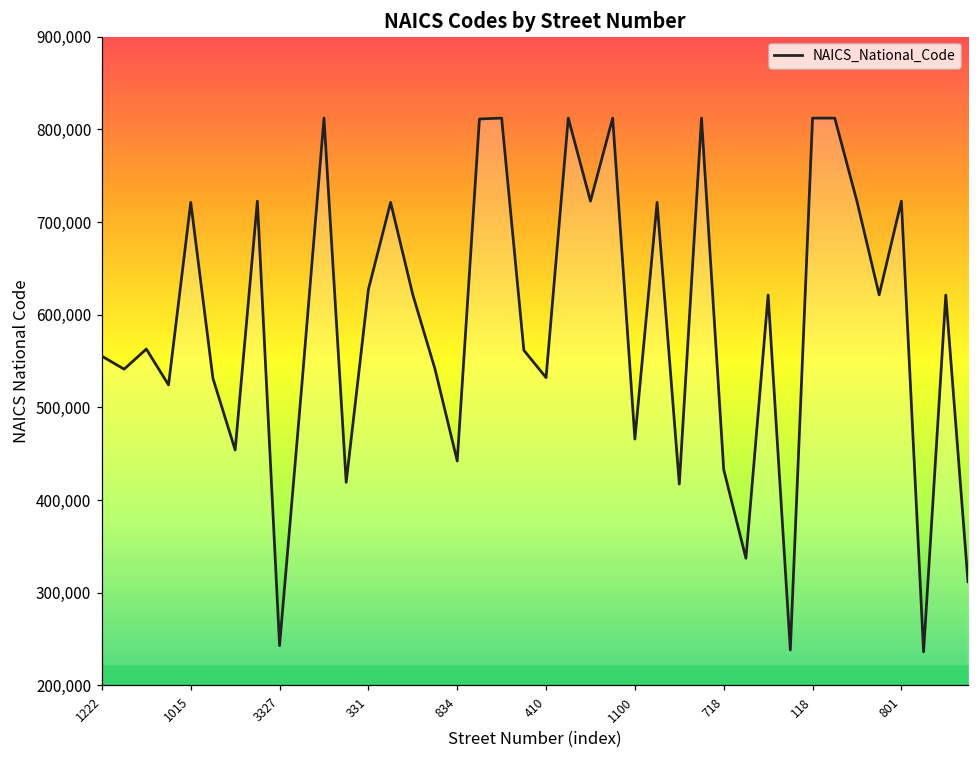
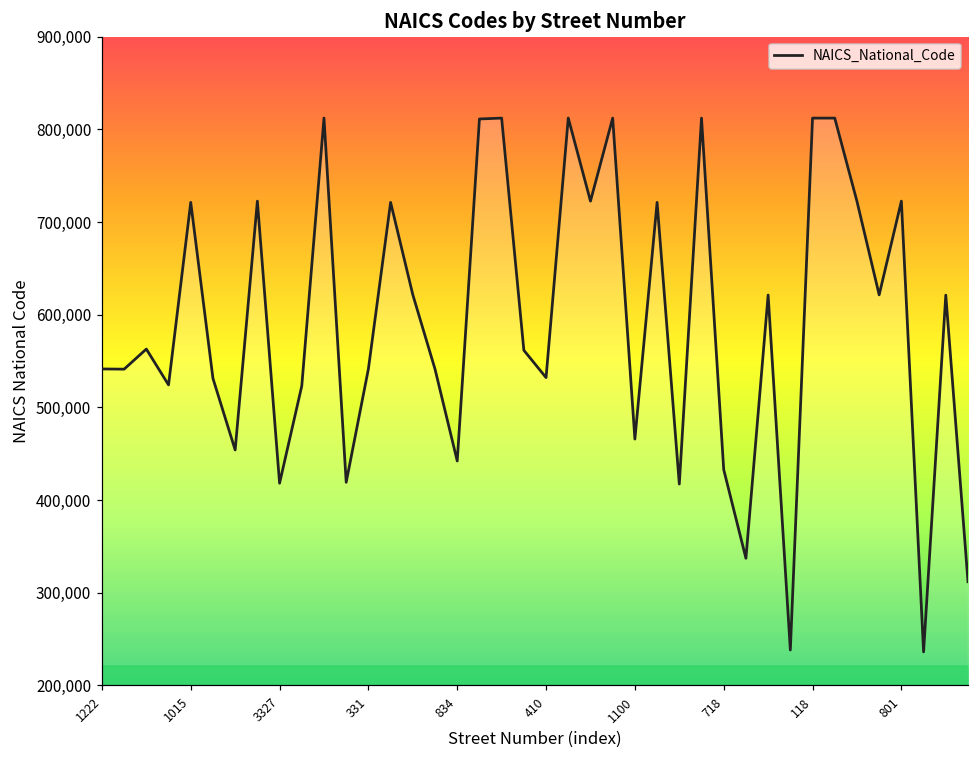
NAICS_National_Code, 1222: 560,000 -> 540,000
NAICS_National_Code, 3327: 240,000 -> 420,000
NAICS_National_Code, 331: 630,000 -> 540,000
